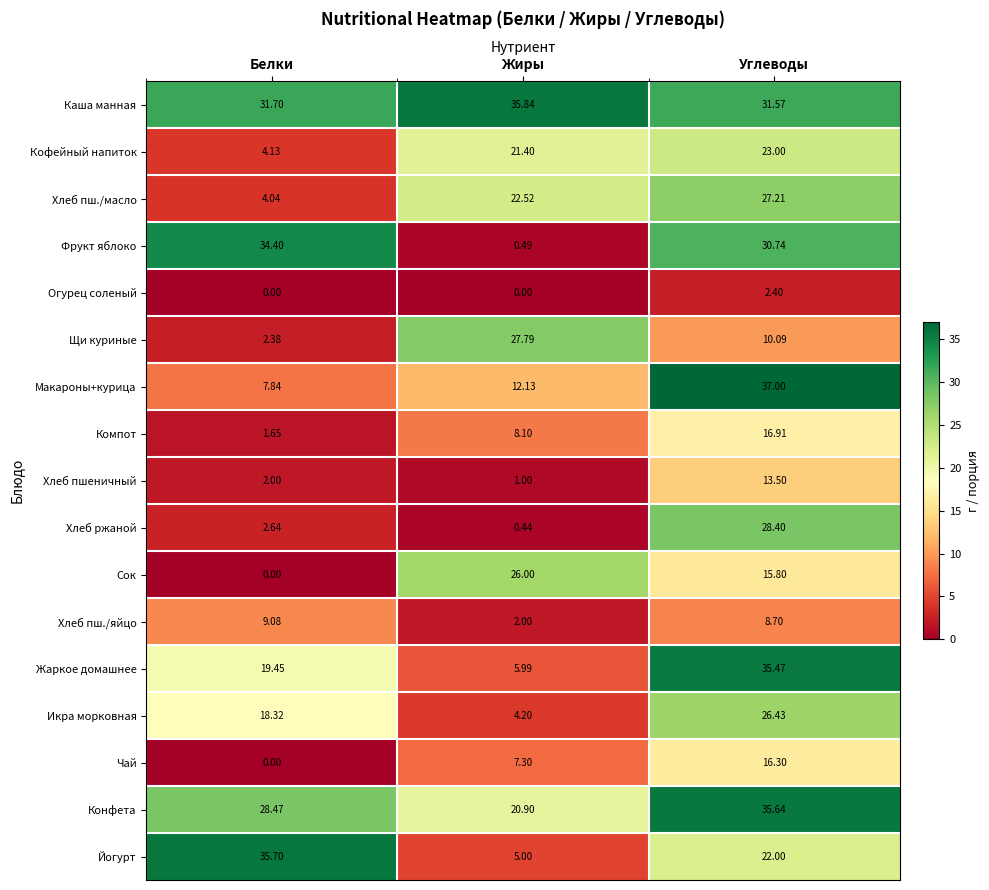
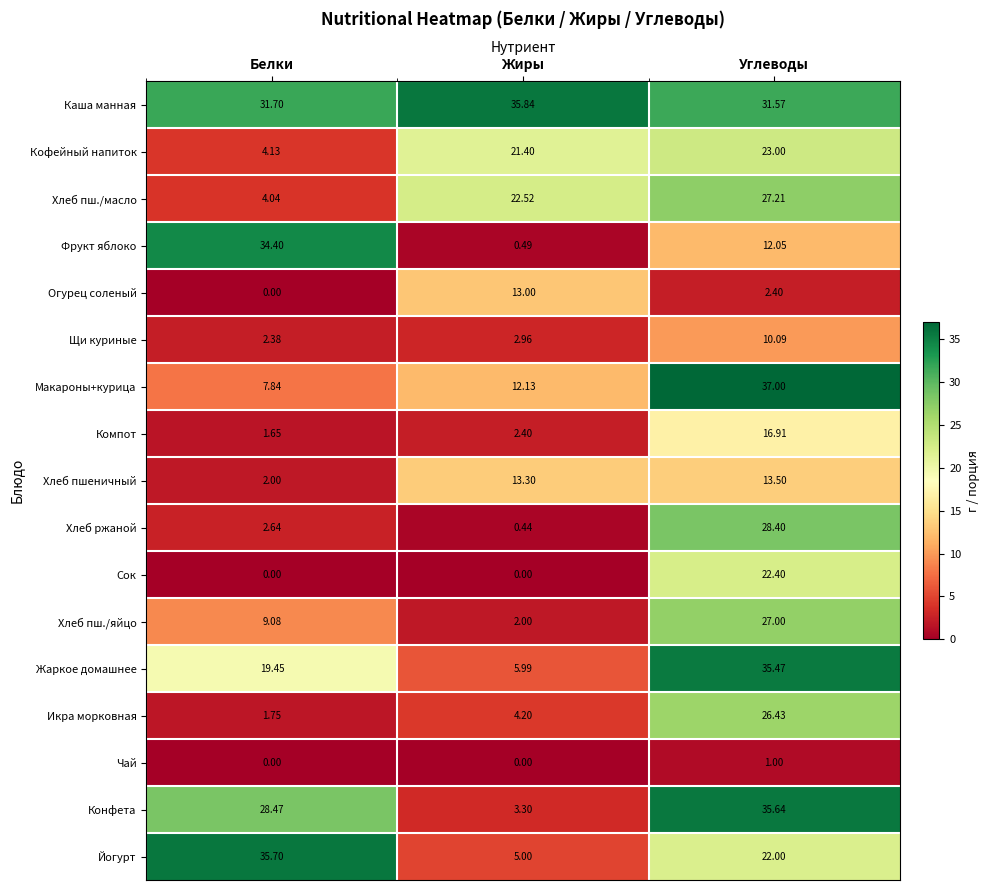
Фрукт яблоко, Углеводы: 30.74 -> 12.05
Огурец соленый, Жиры: 0.00 -> 13.00
Щи куриные, Жиры: 27.79 -> 2.96
Компот, Жиры: 8.10 -> 2.40
Хлеб пшеничный, Жиры: 1.00 -> 13.30
Сок, Жиры: 26.00 -> 0.00
Сок, Углеводы: 15.80 -> 22.40
Хлеб пш./яйцо, Углеводы: 8.70 -> 27.00
Икра морковная, Белки: 18.32 -> 1.75
Чай, Жиры: 7.30 -> 0.00
Чай, Углеводы: 16.30 -> 1.00
Конфета, Жиры: 20.90 -> 3.30
